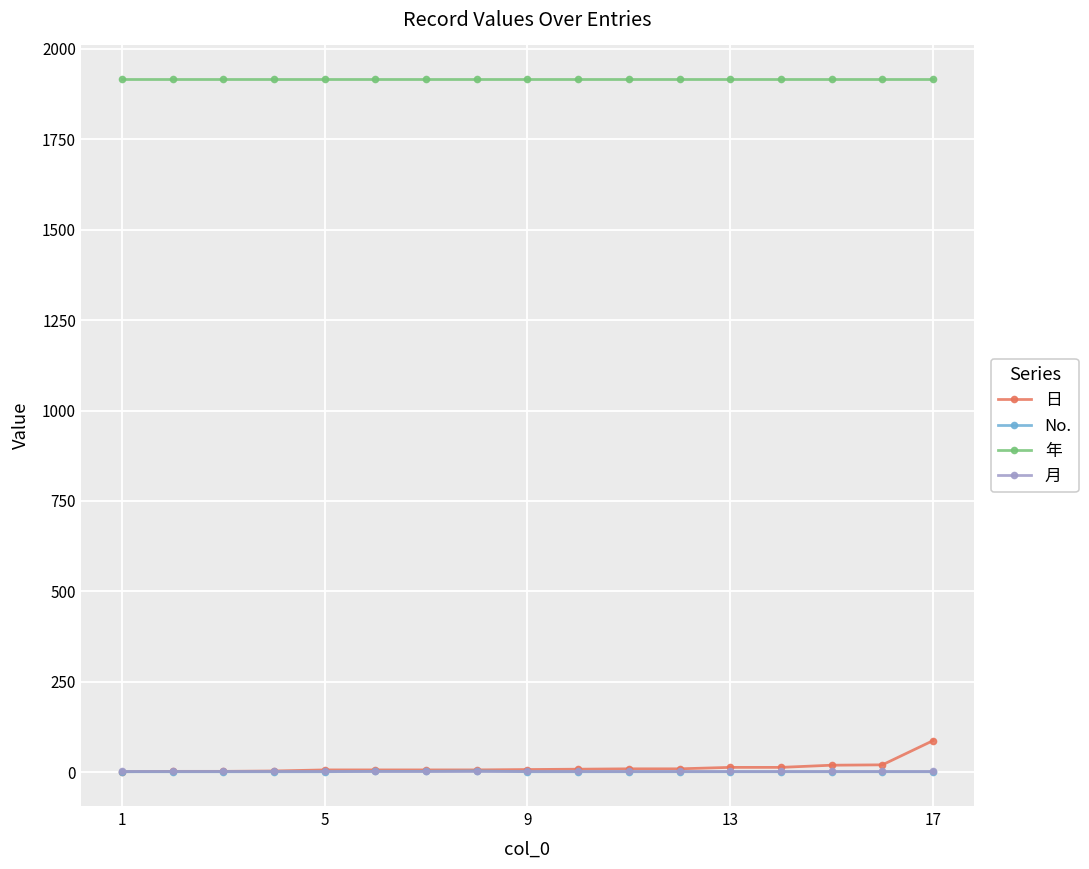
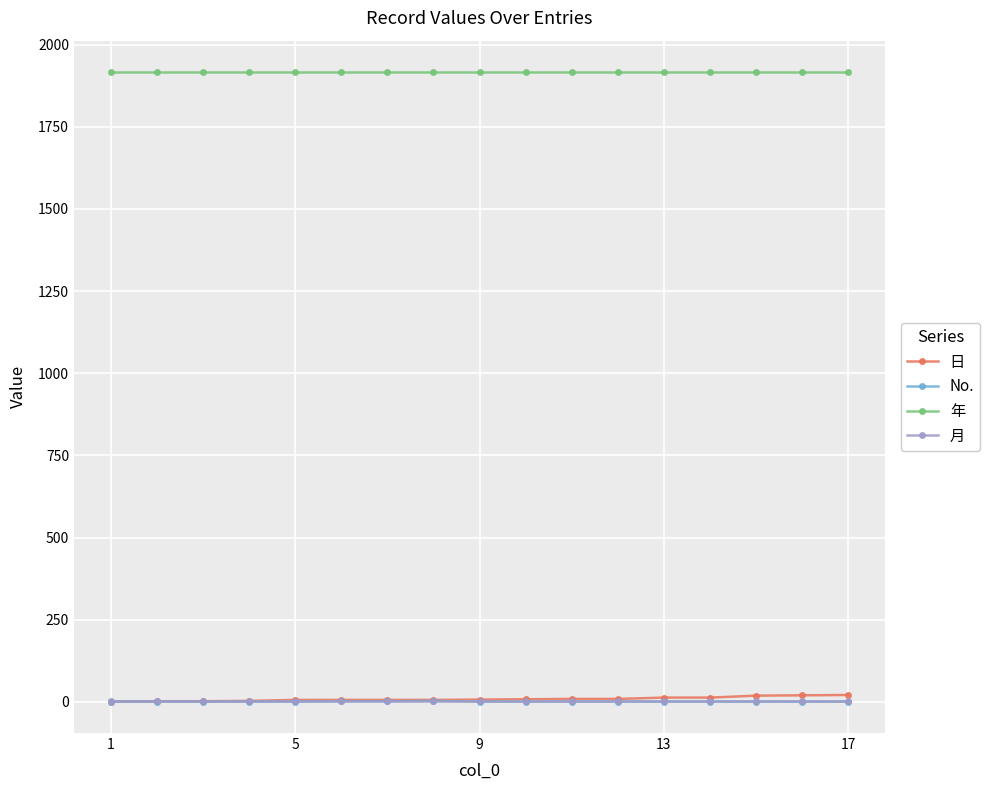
日, 17: 90 -> 20
